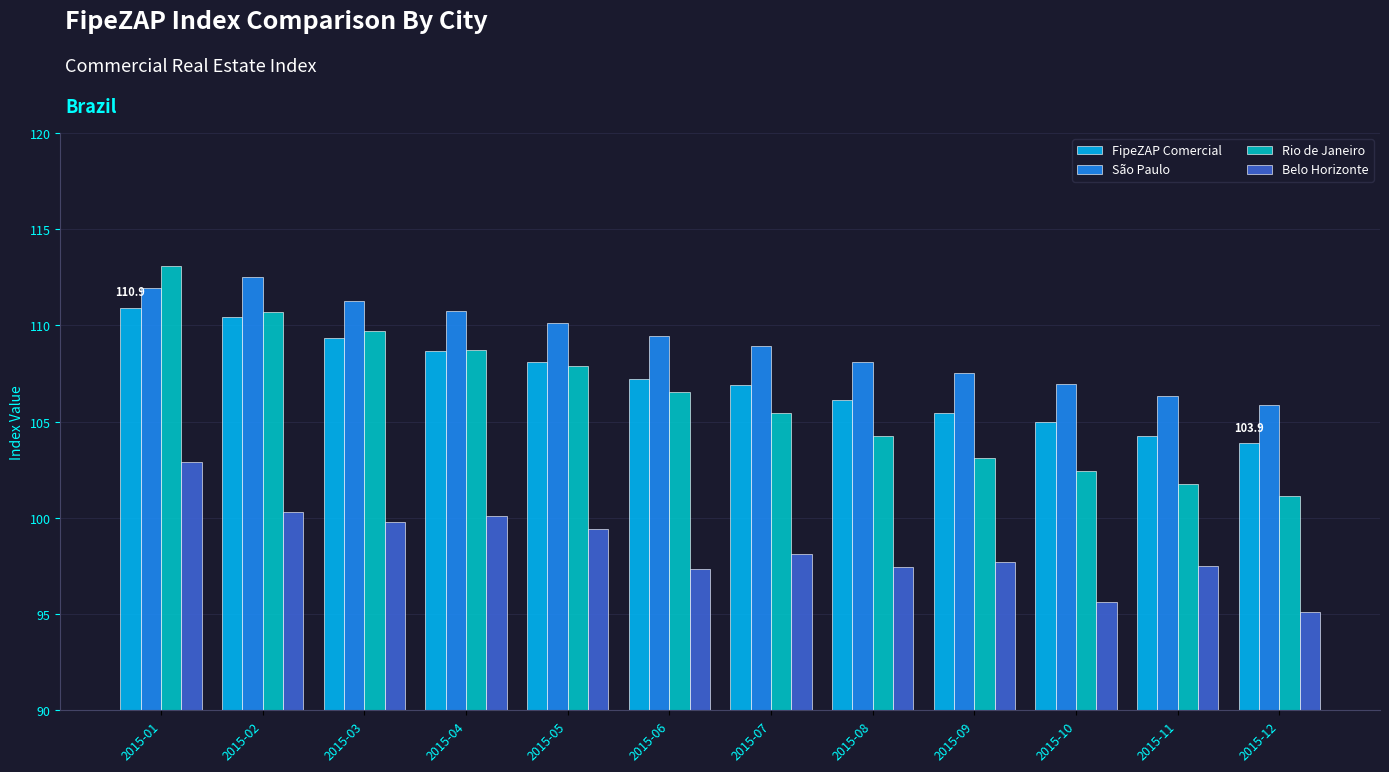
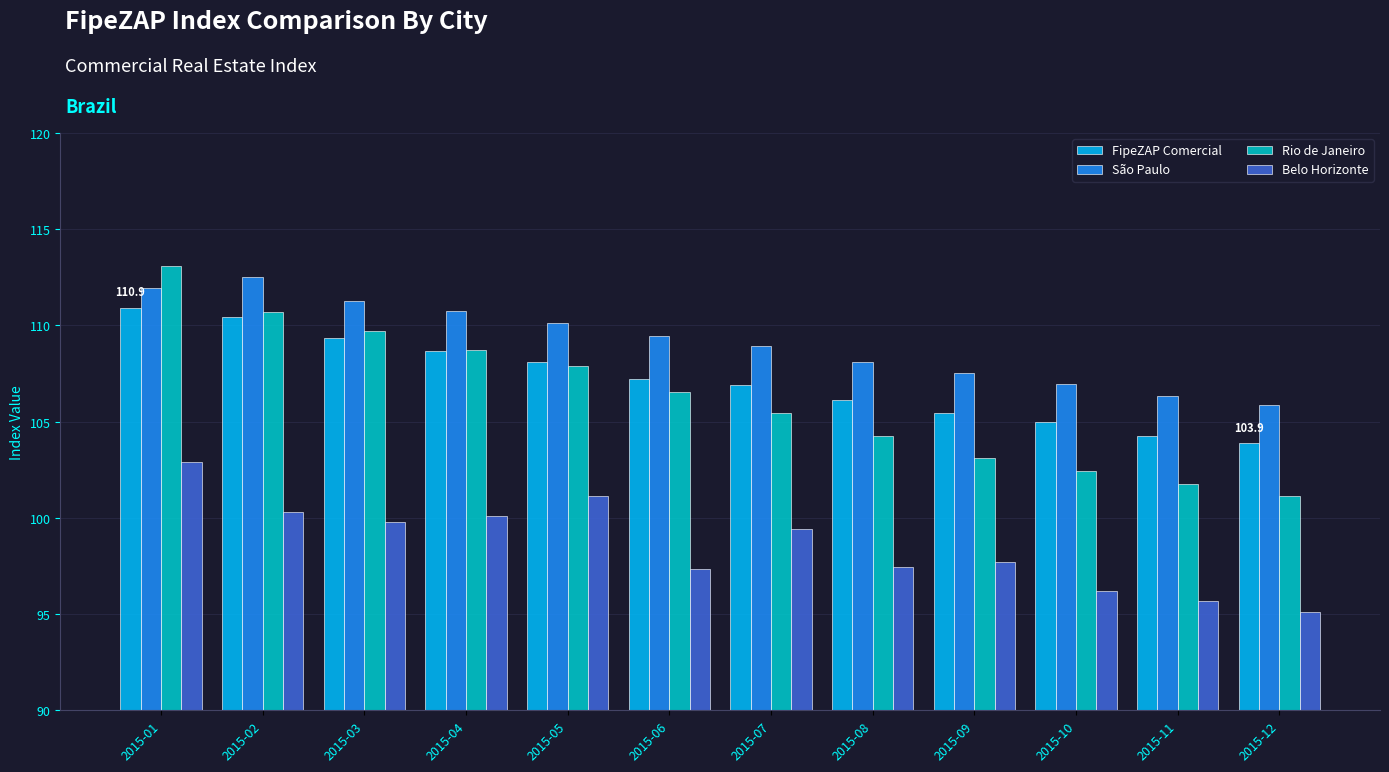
Belo Horizonte, 2015-05: 99.4 -> 101.2
Belo Horizonte, 2015-07: 98.1 -> 99.4
Belo Horizonte, 2015-10: 95.7 -> 96.2
Belo Horizonte, 2015-11: 97.5 -> 95.7
